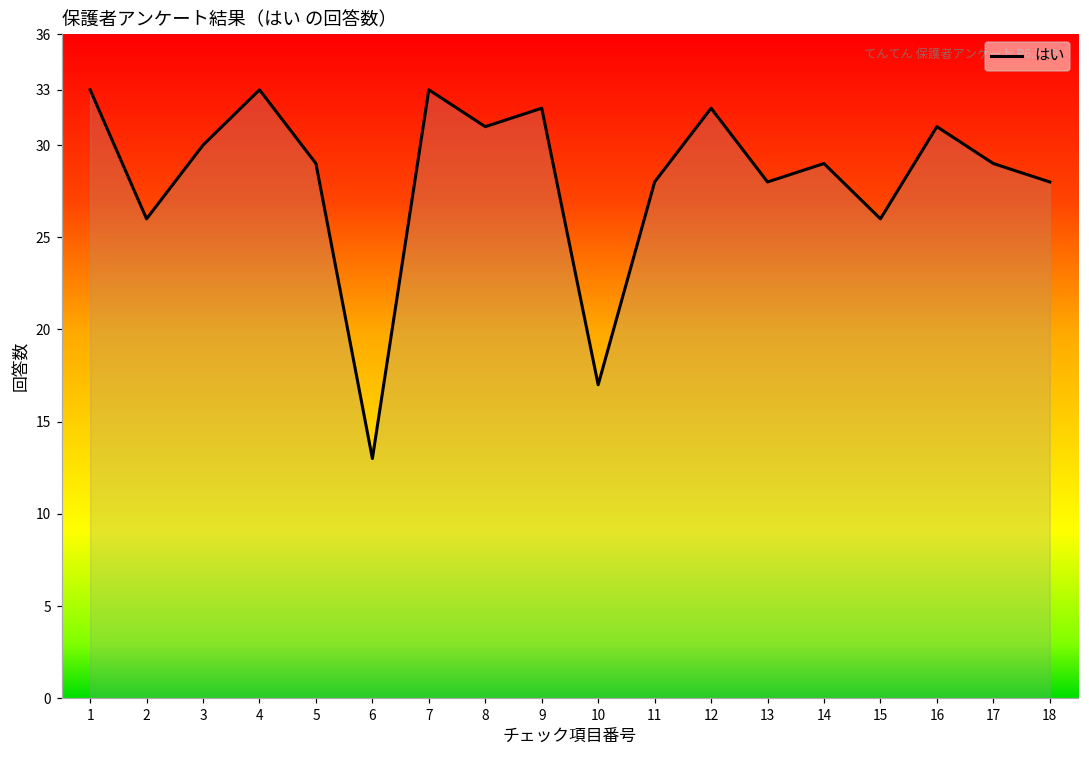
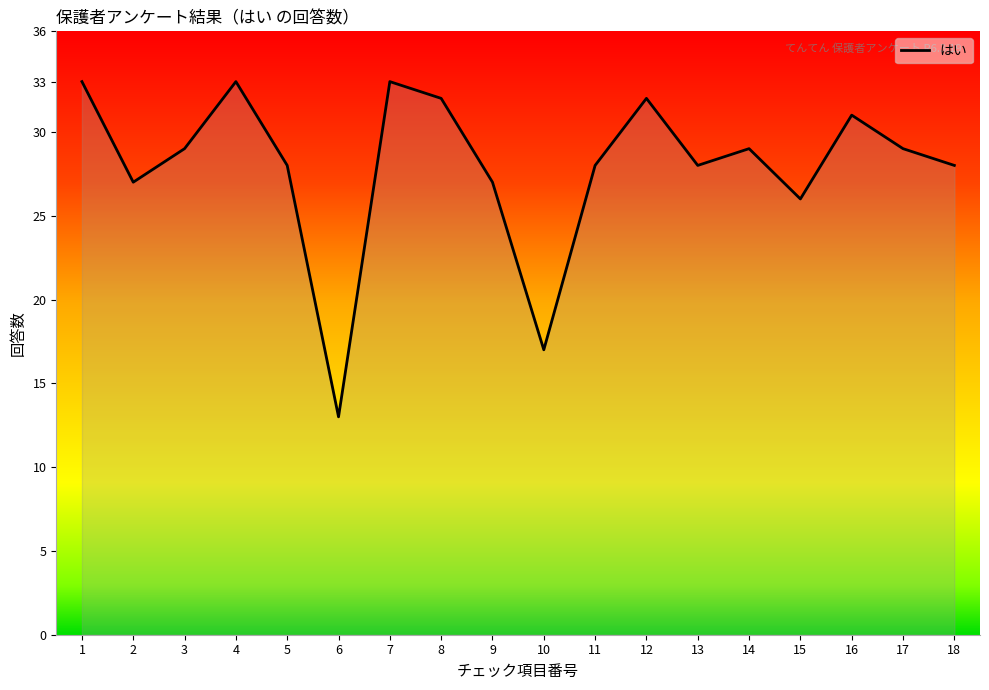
2: 26 -> 27
3: 30 -> 29
5: 29 -> 28
8: 31 -> 32
9: 32 -> 27
